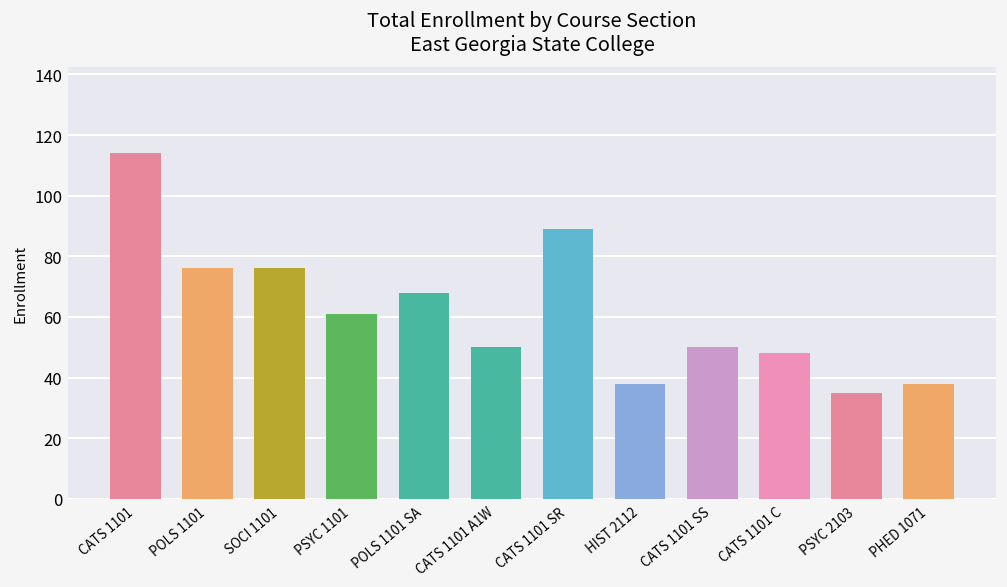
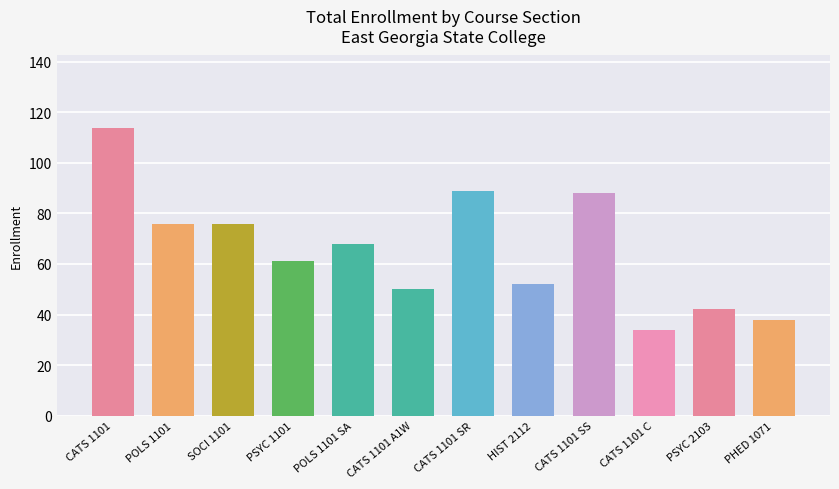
HIST 2112: 38 -> 52
CATS 1101 SS: 50 -> 88
CATS 1101 C: 48 -> 34
PSYC 2103: 35 -> 42
